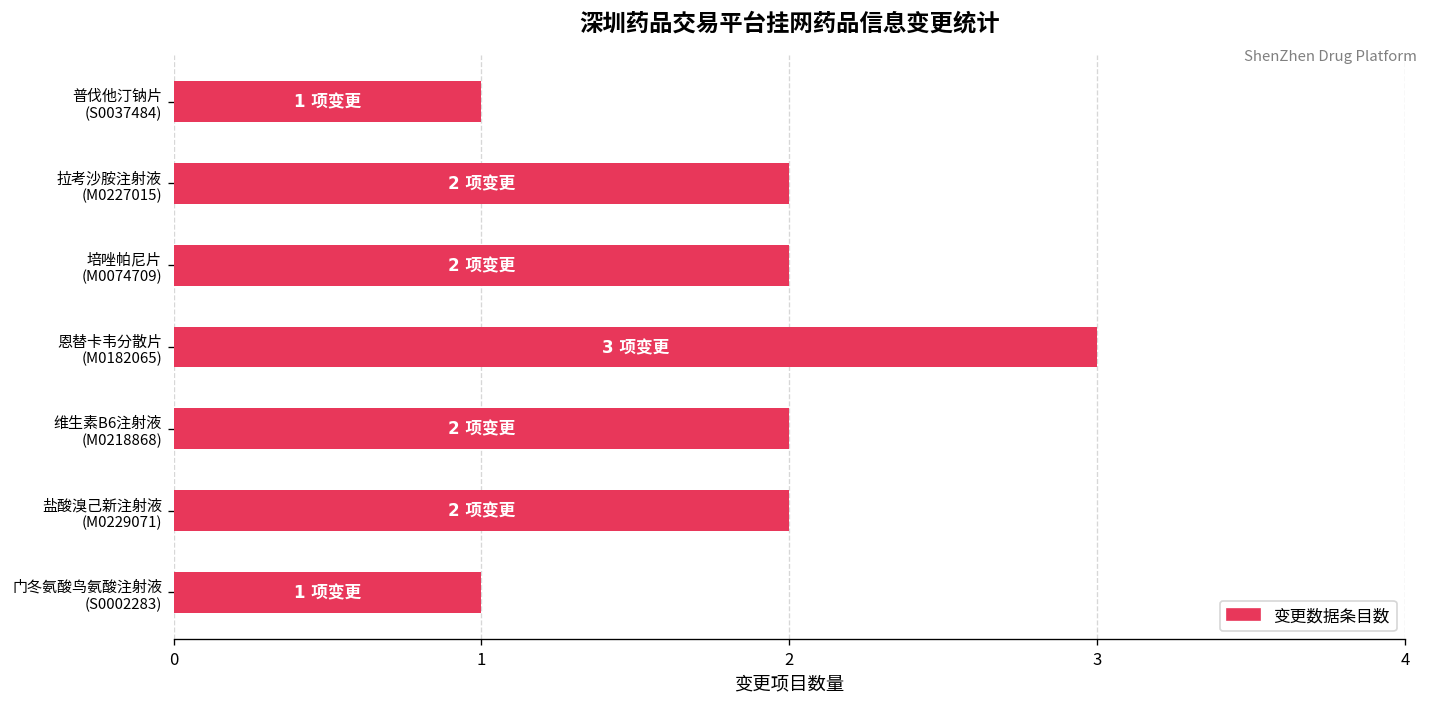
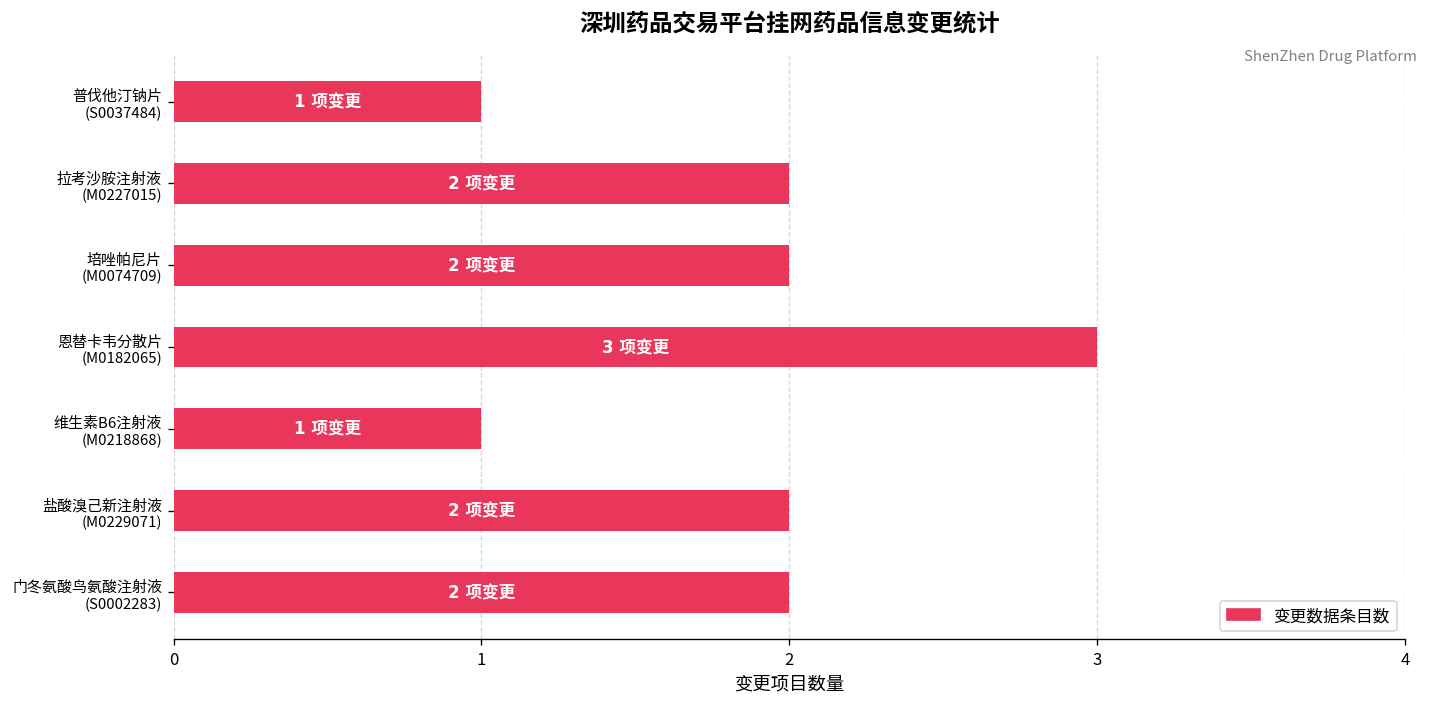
维生素B6注射液 (M0218868): 2 -> 1
门冬氨酸鸟氨酸注射液 (S0002283): 1 -> 2
